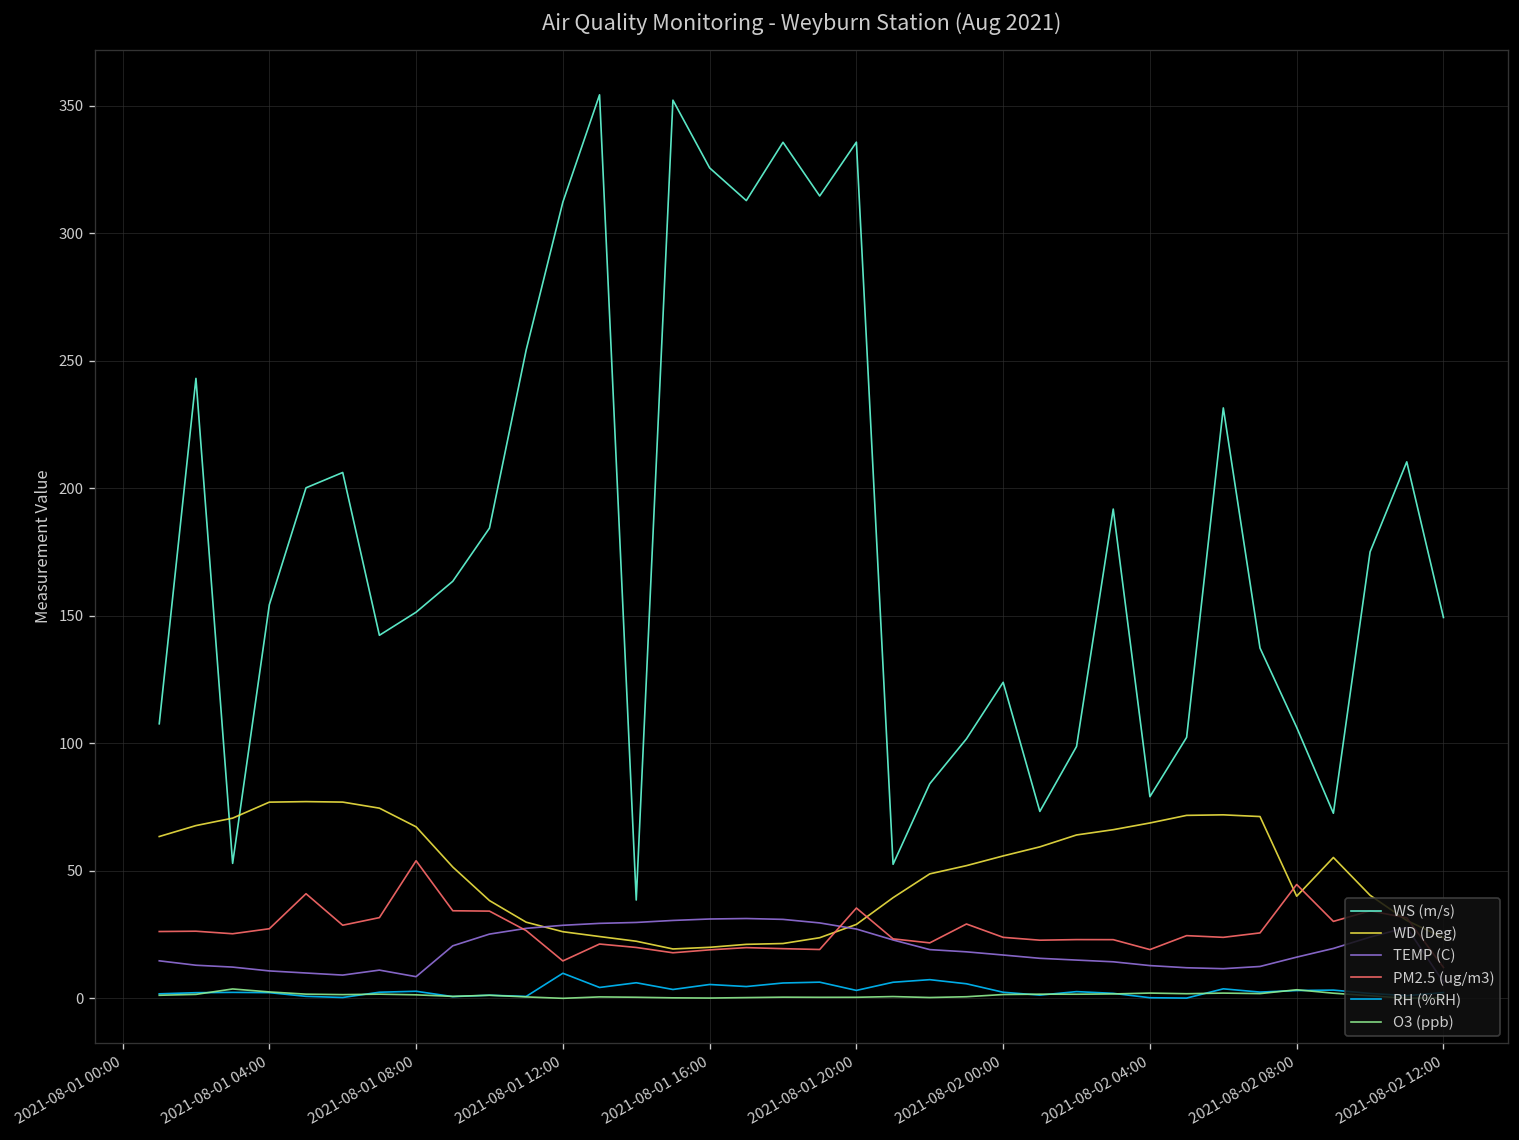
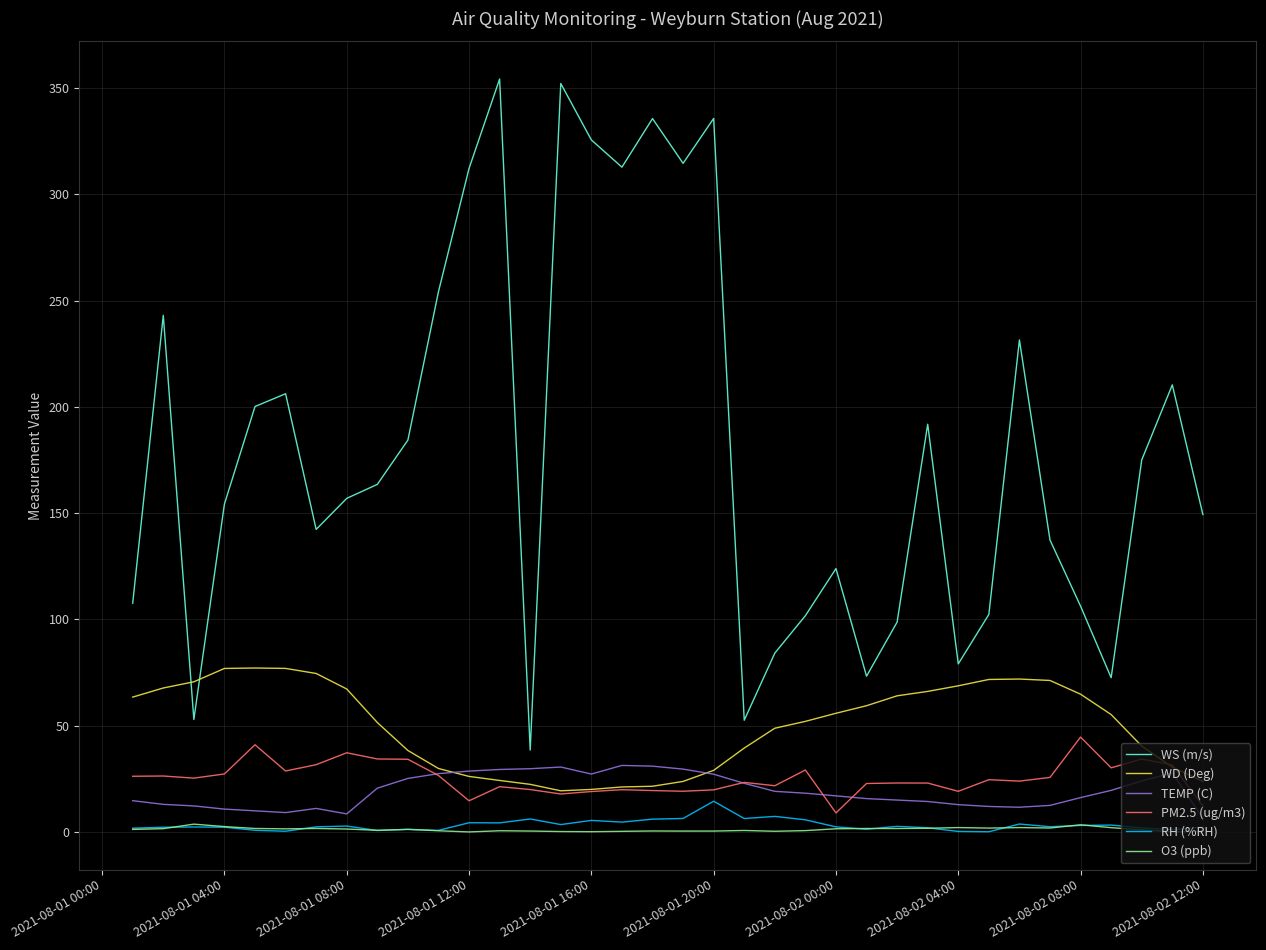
WS (m/s), 2021-08-01 08:00: 151 -> 157
PM2.5 (ug/m3), 2021-08-01 08:00: 54 -> 37
RH (%RH), 2021-08-01 12:00: 10 -> 4
TEMP (C), 2021-08-01 16:00: 31 -> 27
PM2.5 (ug/m3), 2021-08-01 20:00: 35 -> 20
RH (%RH), 2021-08-01 20:00: 3 -> 14
PM2.5 (ug/m3), 2021-08-02 00:00: 24 -> 9
WD (Deg), 2021-08-02 08:00: 40 -> 65
